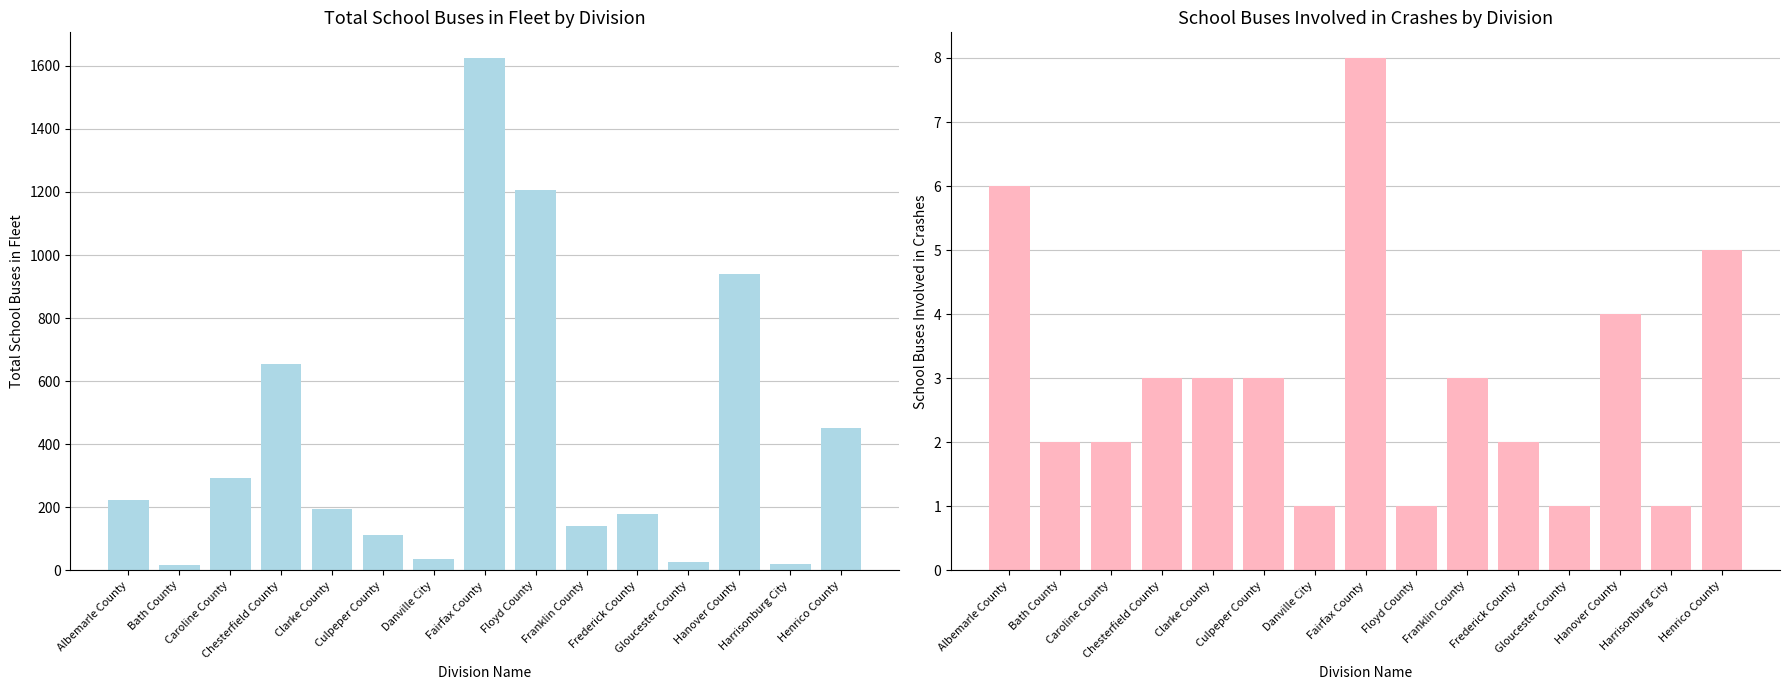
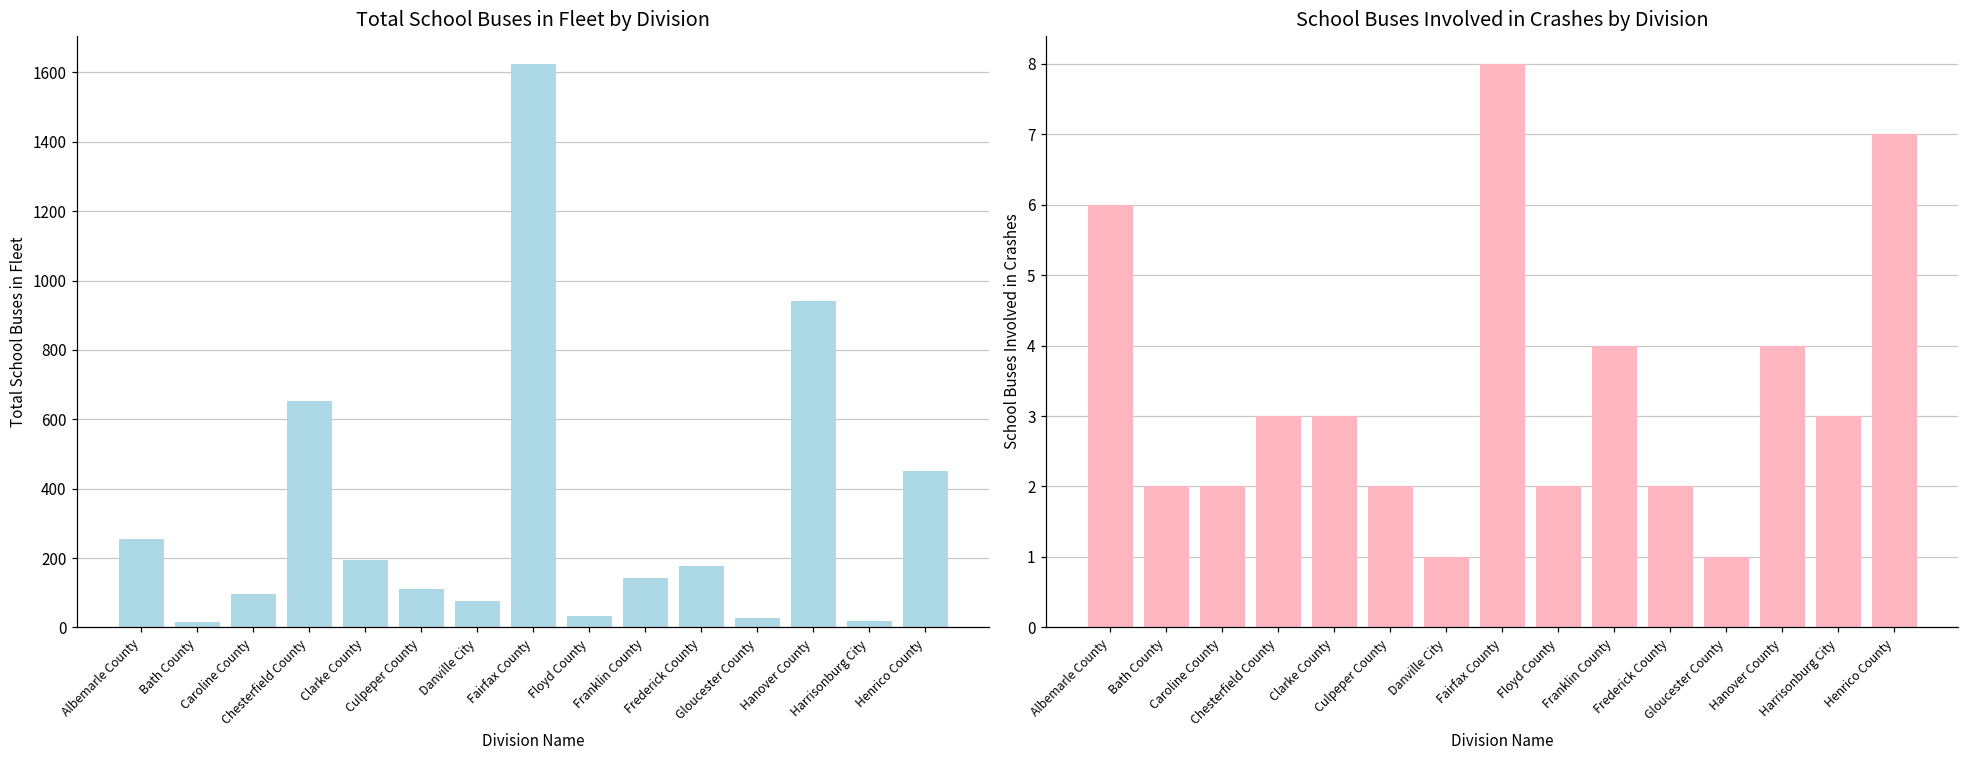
Total School Buses in Fleet by Division, Albemarle County: 220 -> 260
Total School Buses in Fleet by Division, Caroline County: 290 -> 100
Total School Buses in Fleet by Division, Danville City: 40 -> 80
Total School Buses in Fleet by Division, Floyd County: 1210 -> 30
School Buses Involved in Crashes by Division, Culpeper County: 3 -> 2
School Buses Involved in Crashes by Division, Floyd County: 1 -> 2
School Buses Involved in Crashes by Division, Franklin County: 3 -> 4
School Buses Involved in Crashes by Division, Harrisonburg City: 1 -> 3
School Buses Involved in Crashes by Division, Henrico County: 5 -> 7
